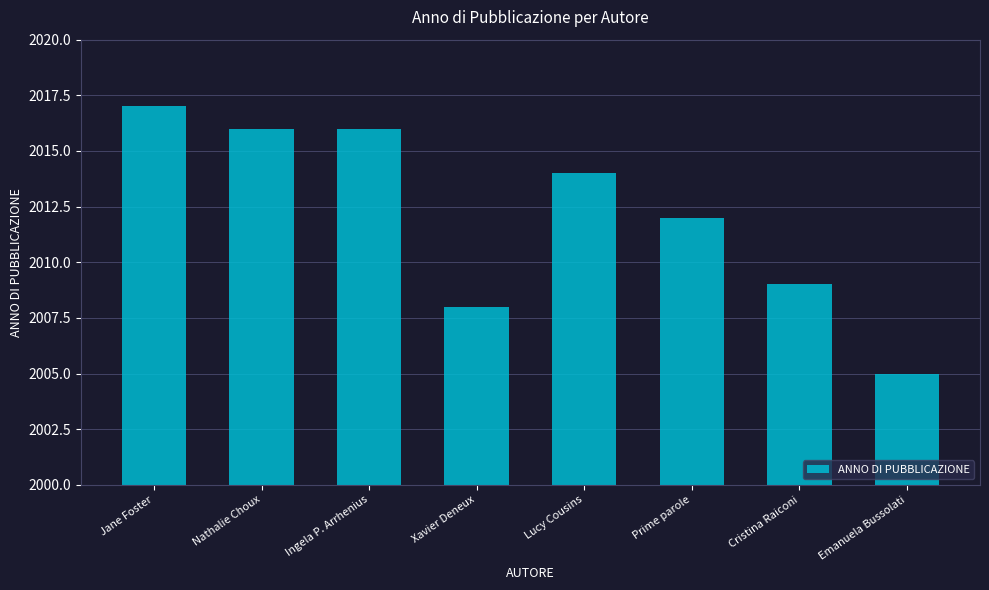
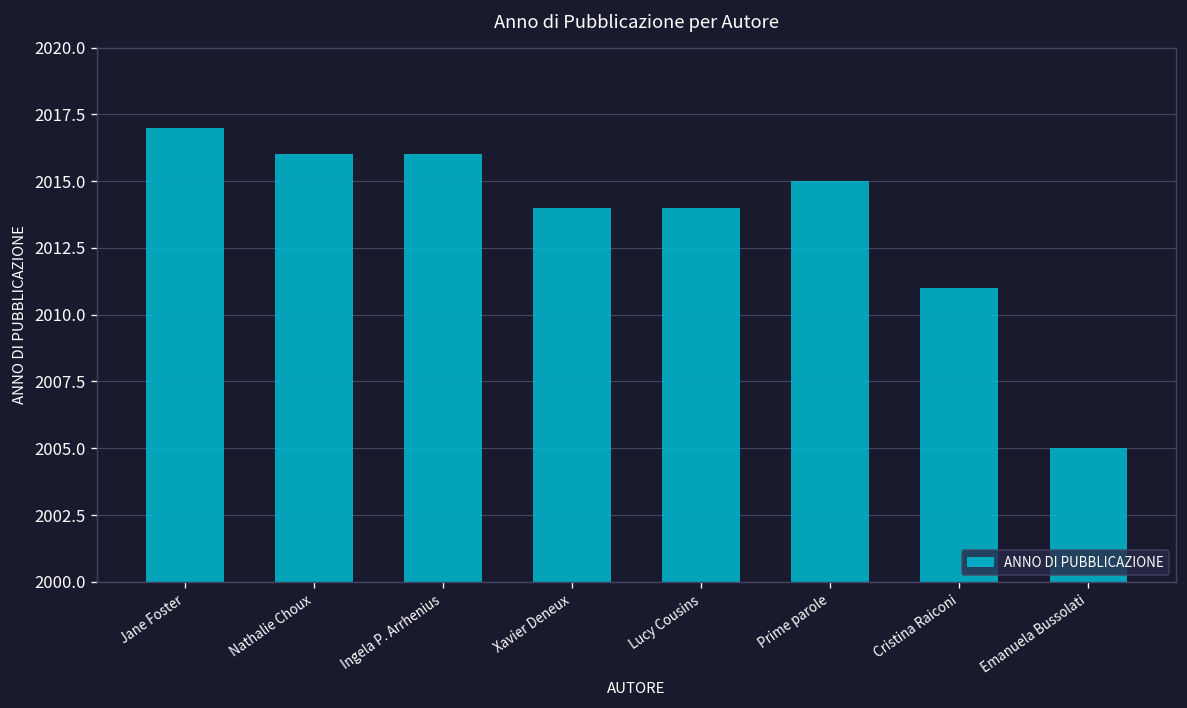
Xavier Deneux: 2008 -> 2014
Prime parole: 2012 -> 2015
Cristina Raiconi: 2009 -> 2011
